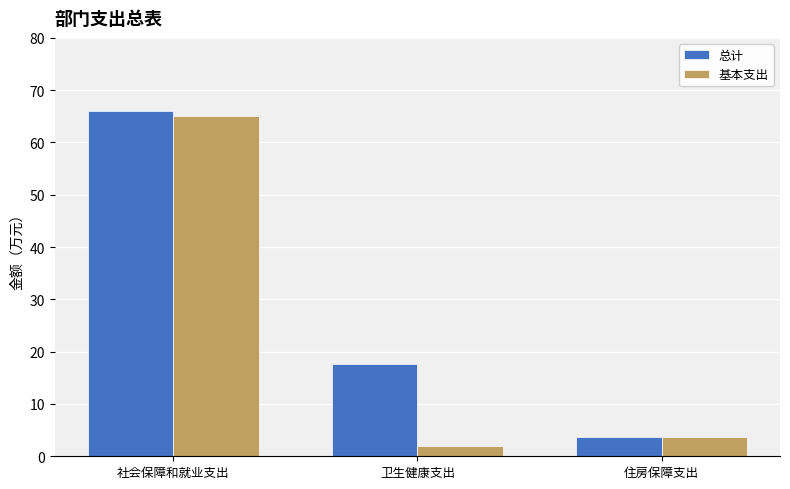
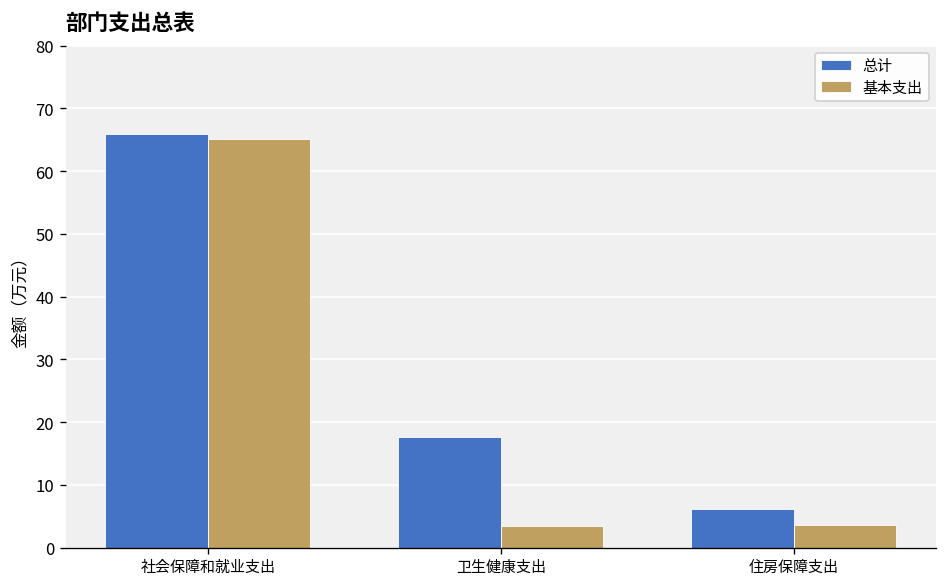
基本支出, 卫生健康支出: 2 -> 4
总计, 住房保障支出: 4 -> 6
